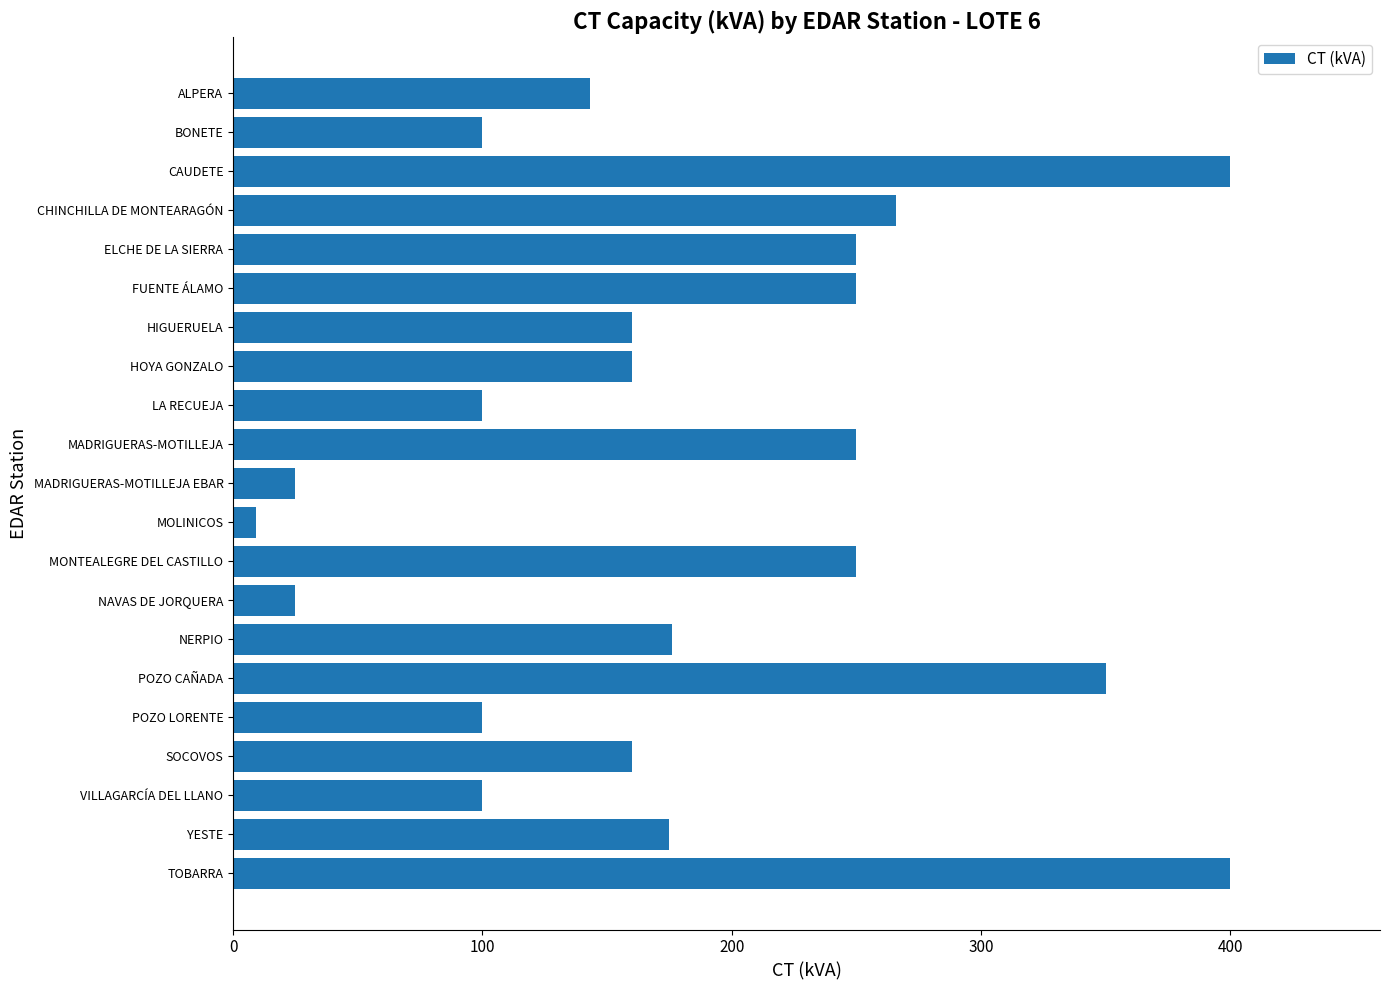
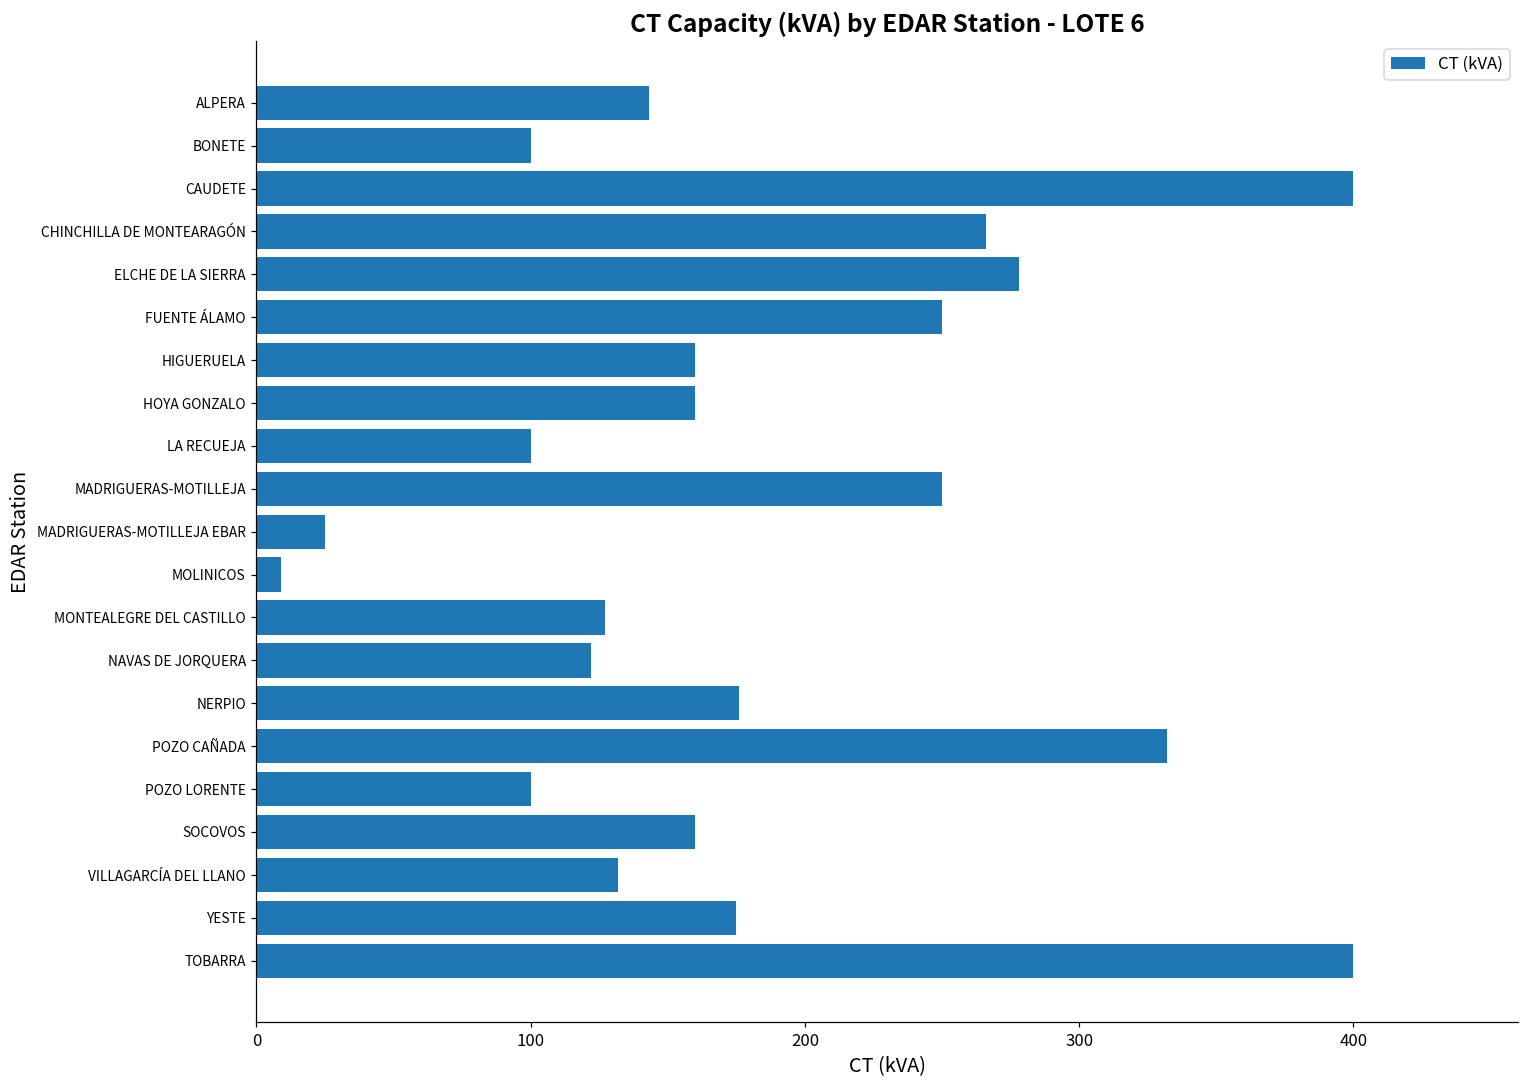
ELCHE DE LA SIERRA: 250 -> 278
MONTEALEGRE DEL CASTILLO: 250 -> 127
NAVAS DE JORQUERA: 25 -> 122
POZO CAÑADA: 350 -> 332
VILLAGARCÍA DEL LLANO: 100 -> 132
